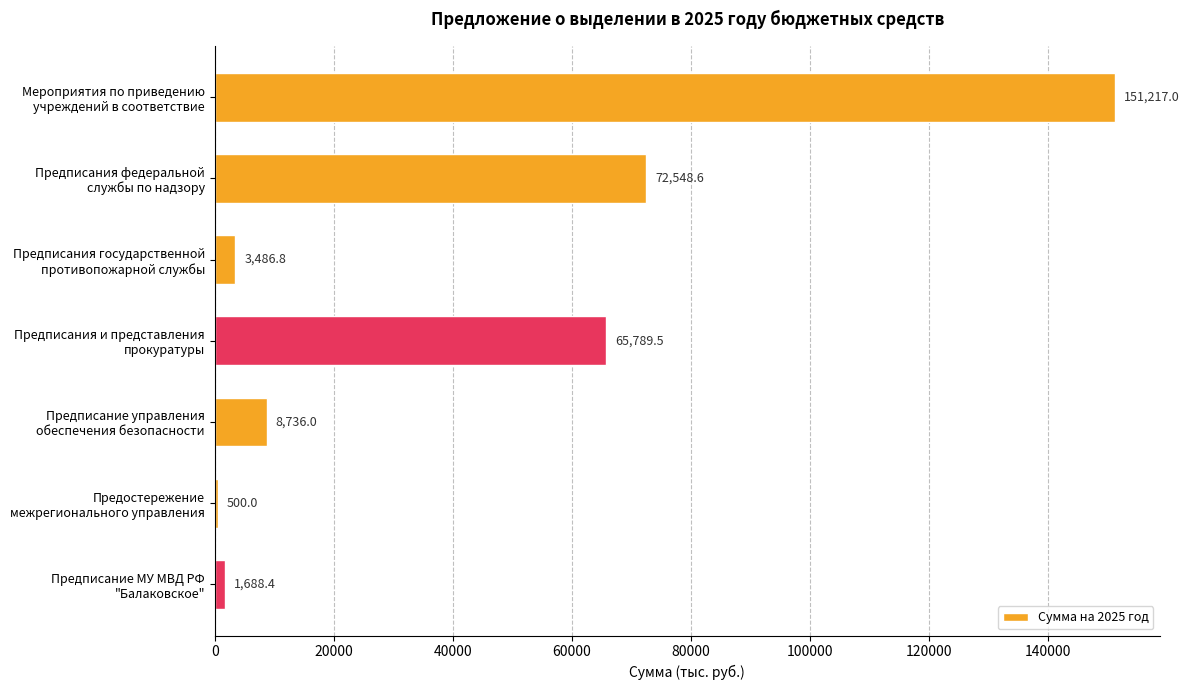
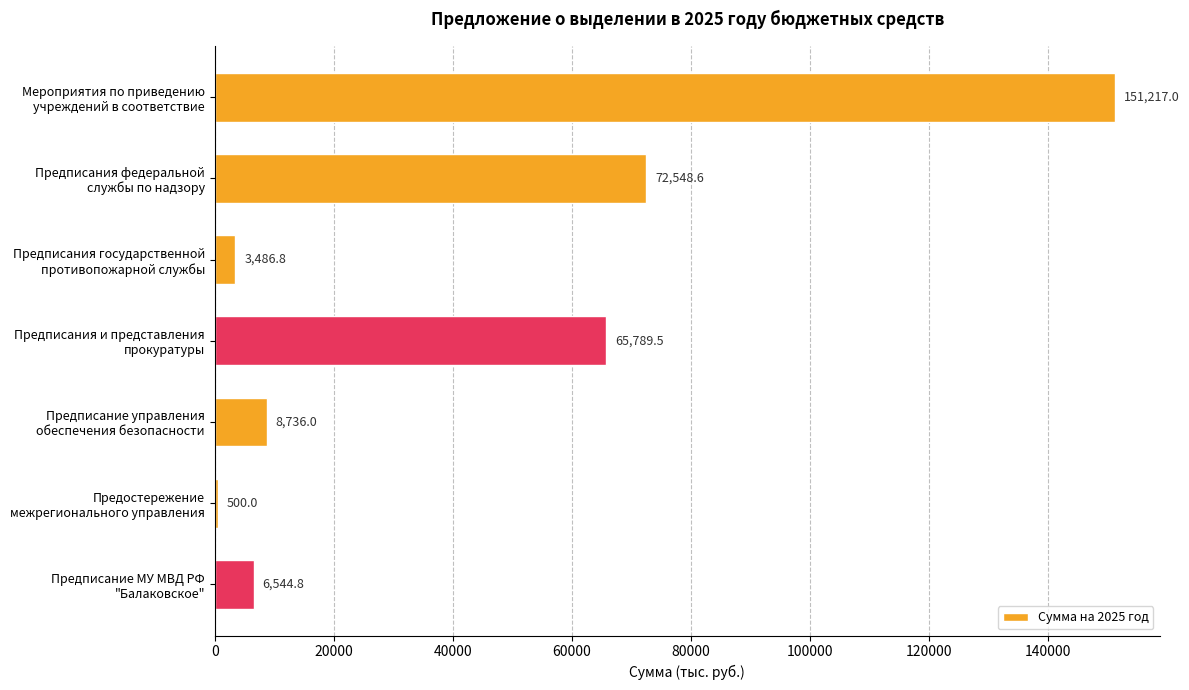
Предписание МУ МВД РФ "Балаковское": 1,688.4 -> 6,544.8
